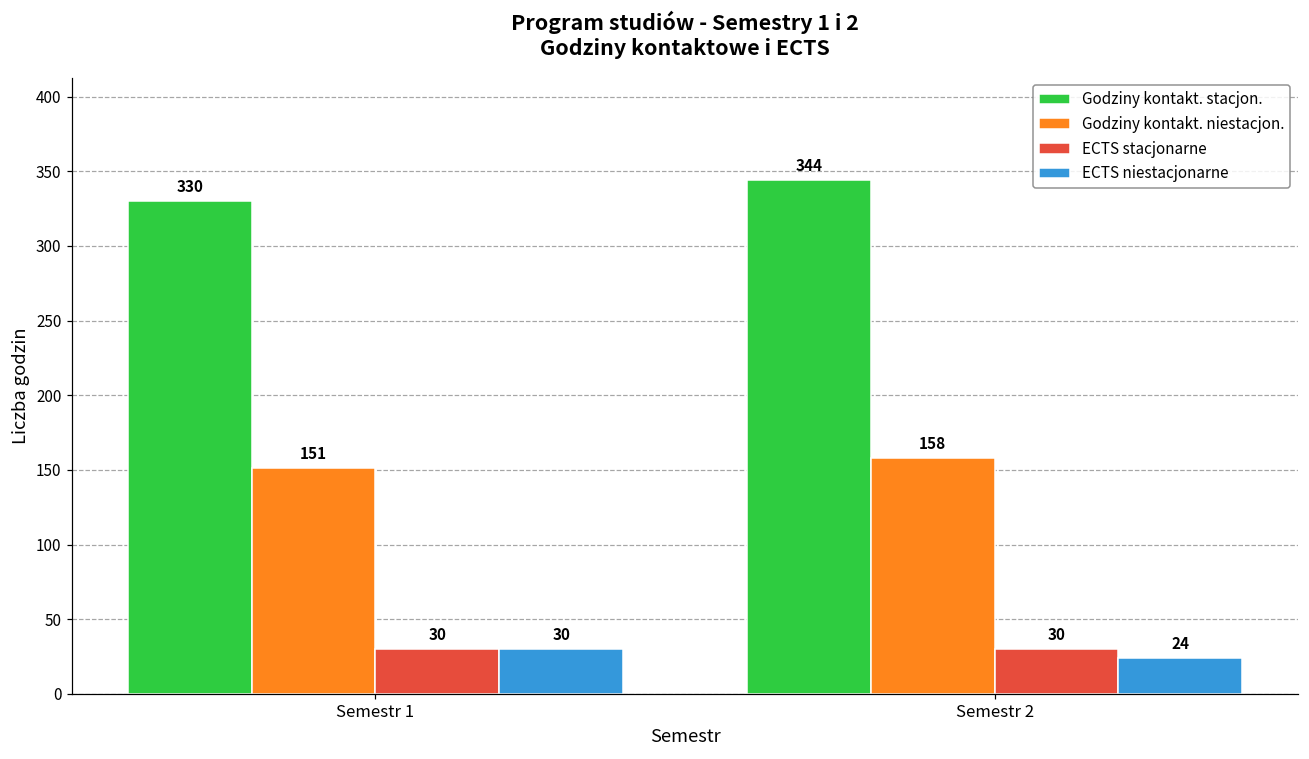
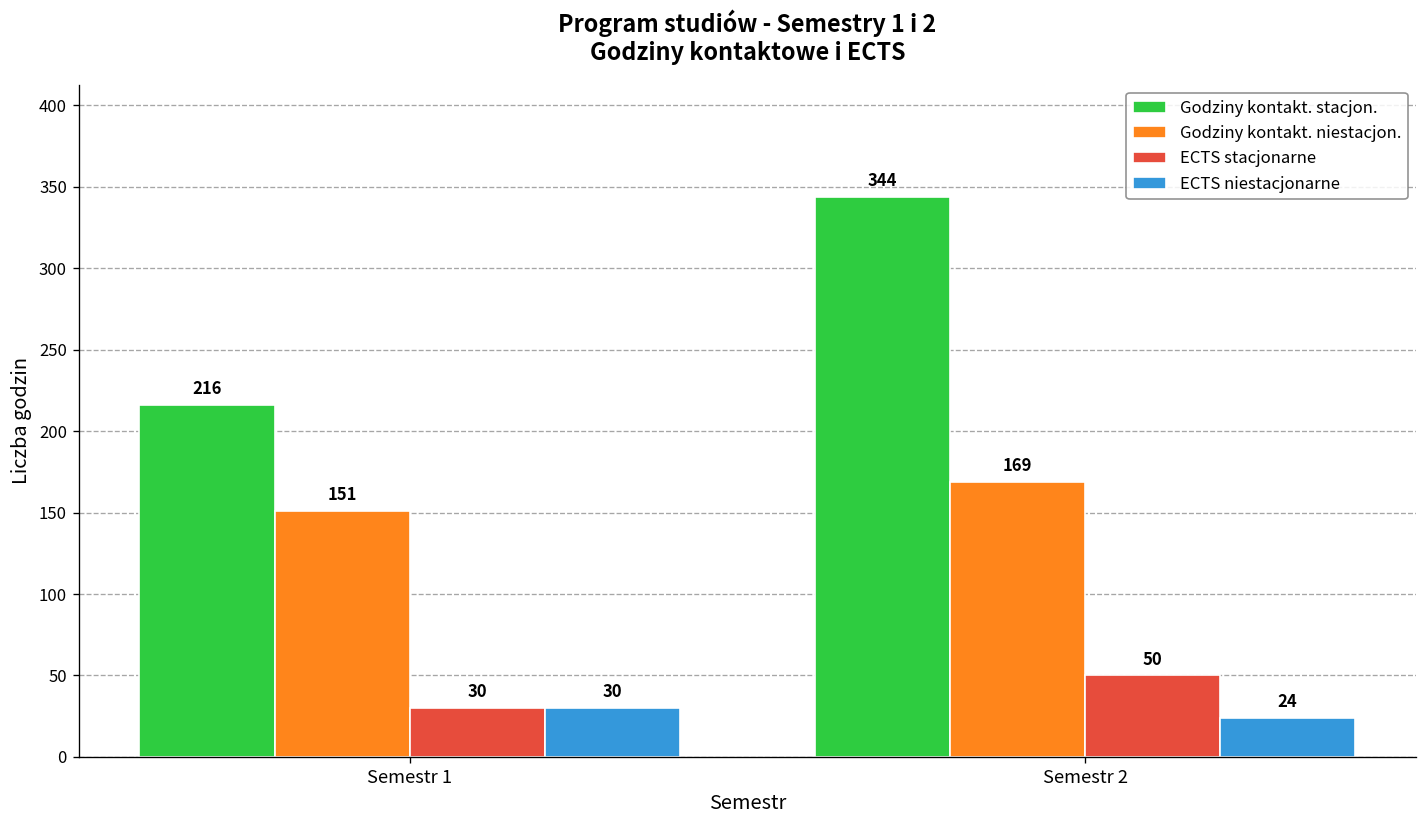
Godziny kontakt. stacjon., Semestr 1: 330 -> 216
Godziny kontakt. niestacjon., Semestr 2: 158 -> 169
ECTS stacjonarne, Semestr 2: 30 -> 50
